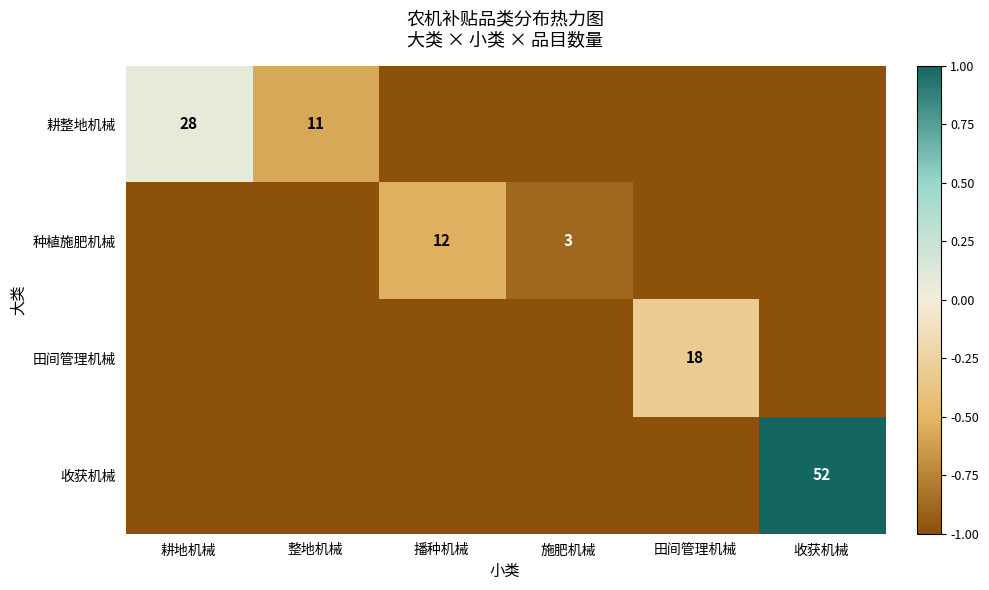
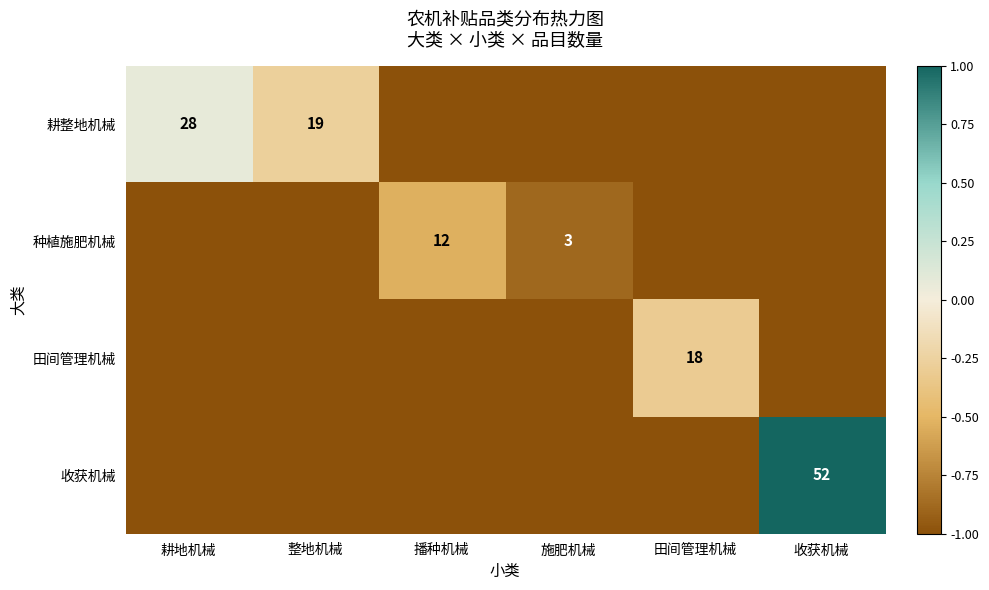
耕整地机械, 整地机械: 11 -> 19
